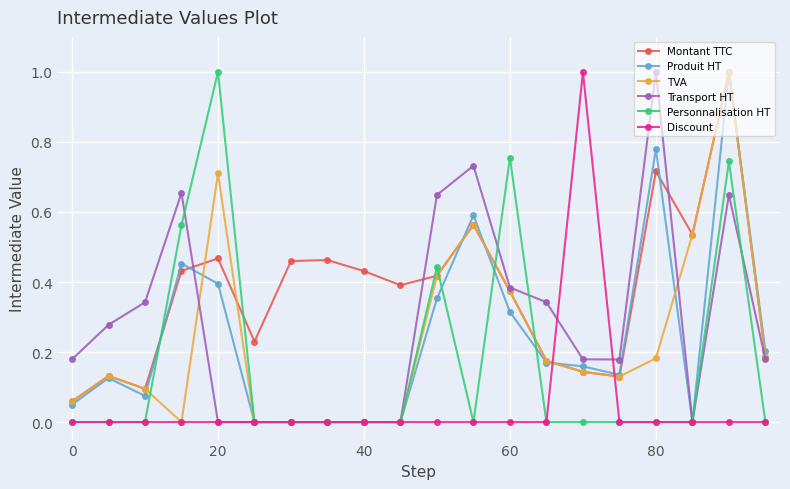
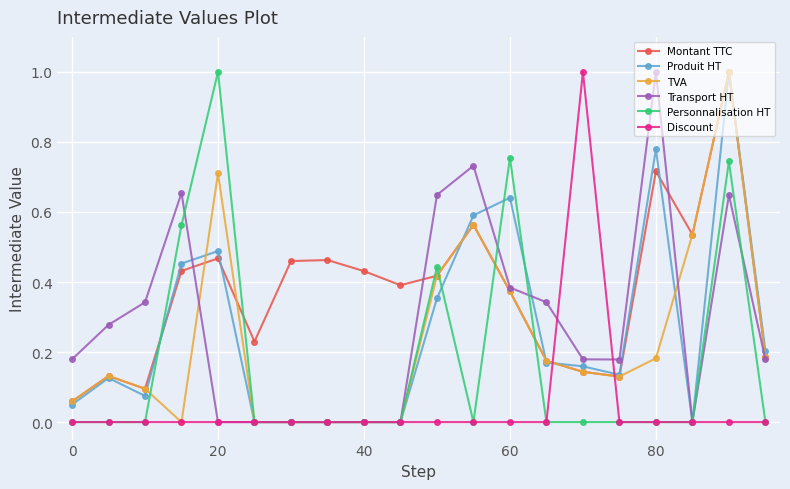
Produit HT, 20: 0.39 -> 0.49
Produit HT, 60: 0.31 -> 0.64
